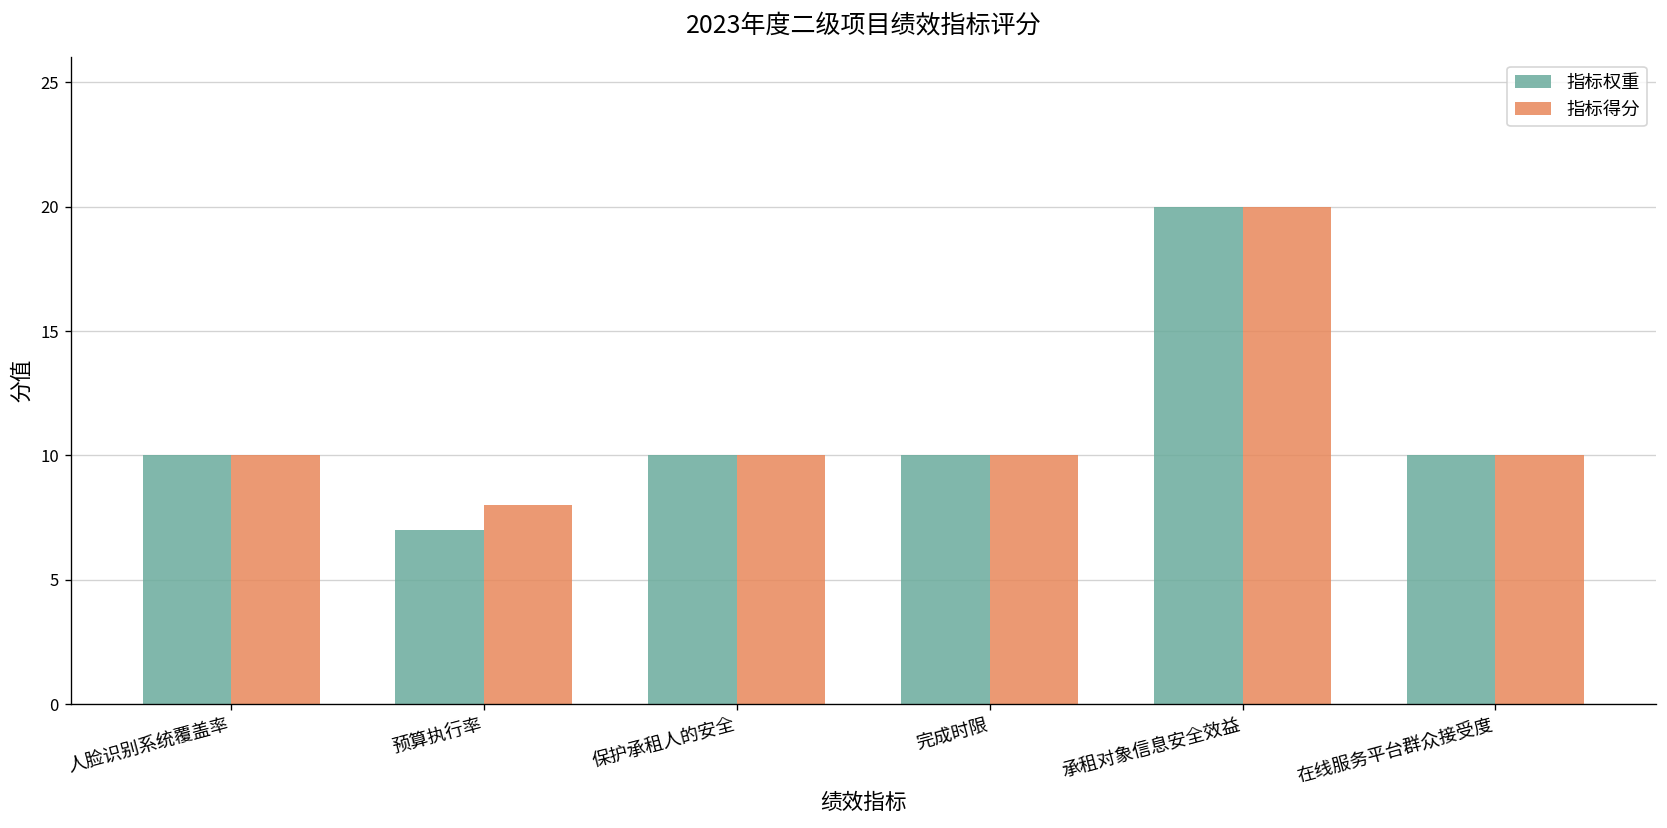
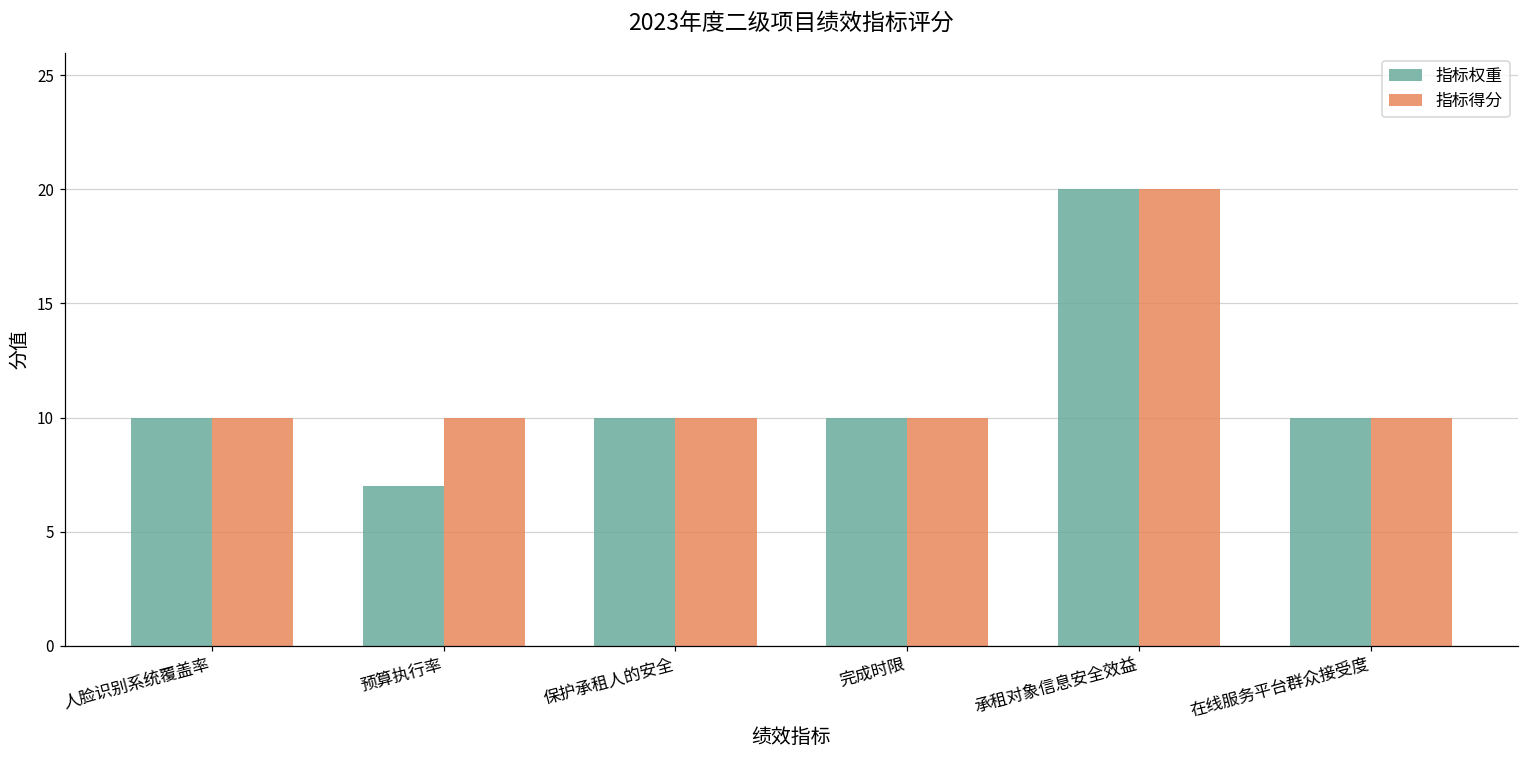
指标得分, 预算执行率: 8 -> 10
